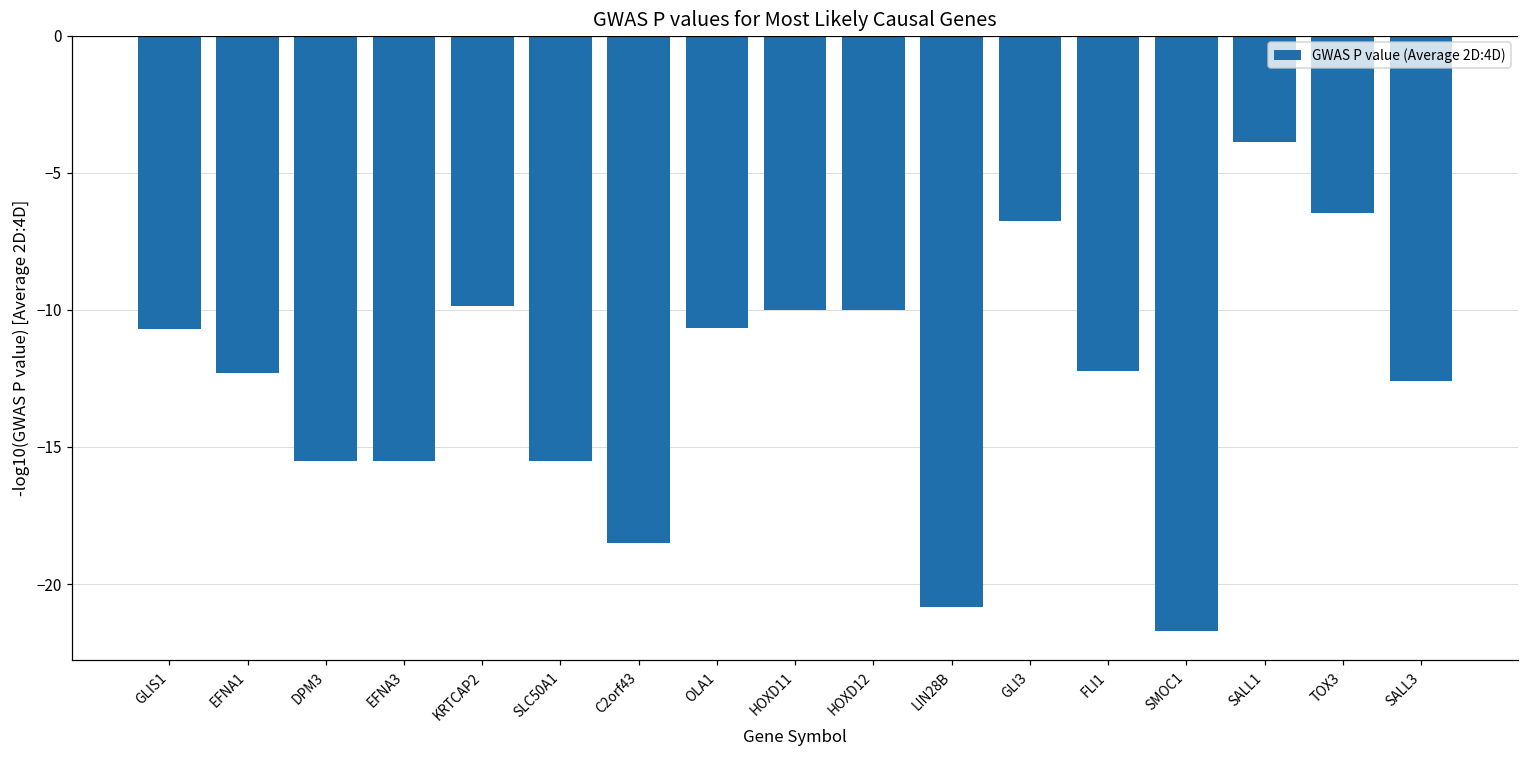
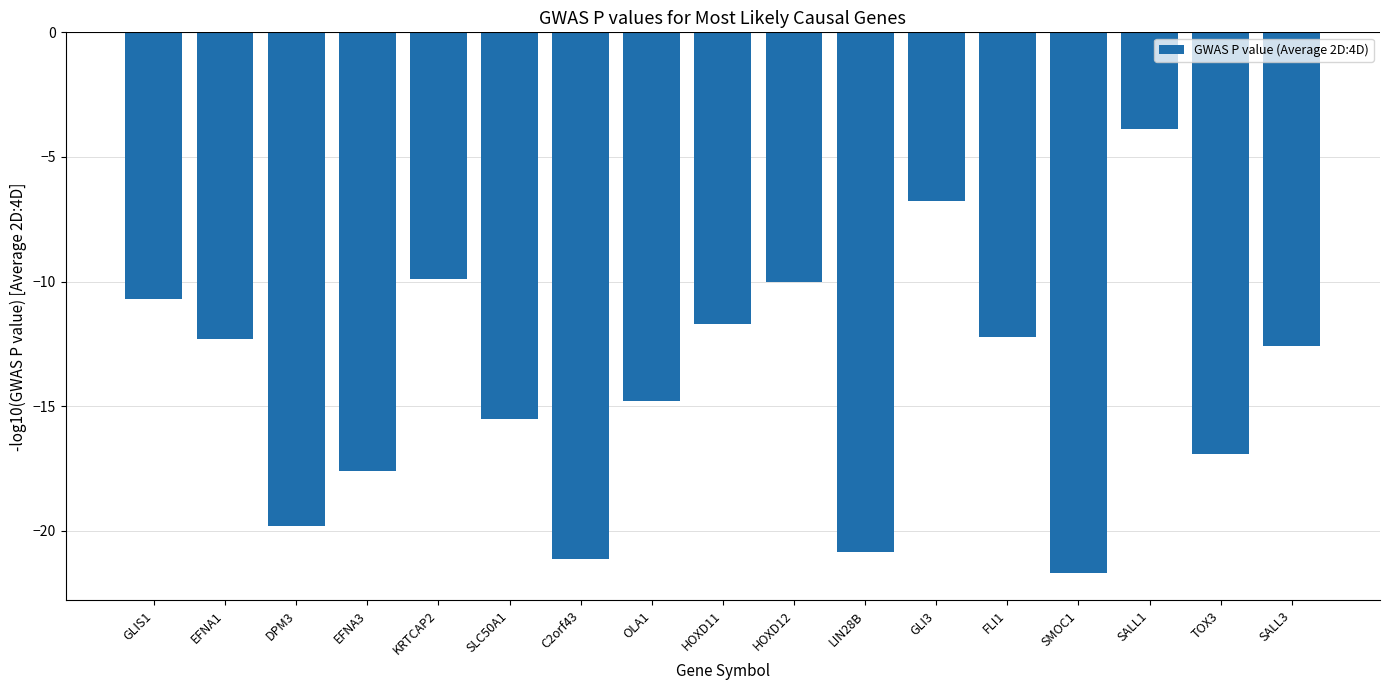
DPM3: -15.5 -> -19.8
EFNA3: -15.5 -> -17.6
C2orf43: -18.5 -> -21.1
OLA1: -10.7 -> -14.8
HOXD11: -10.0 -> -11.7
TOX3: -6.5 -> -16.9
